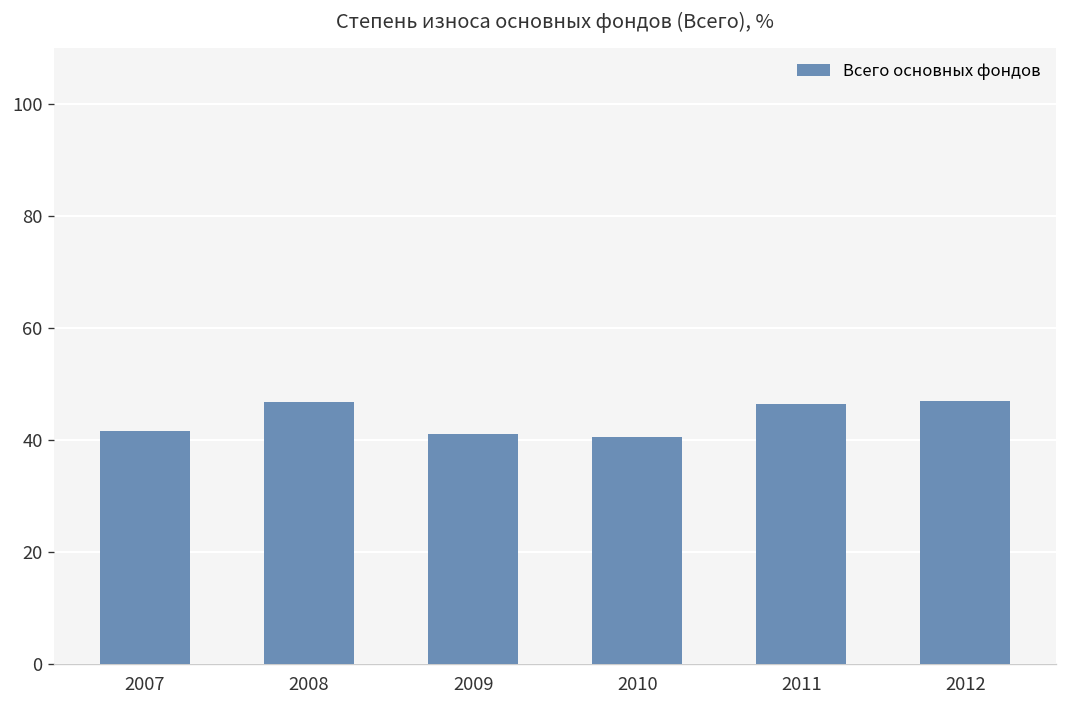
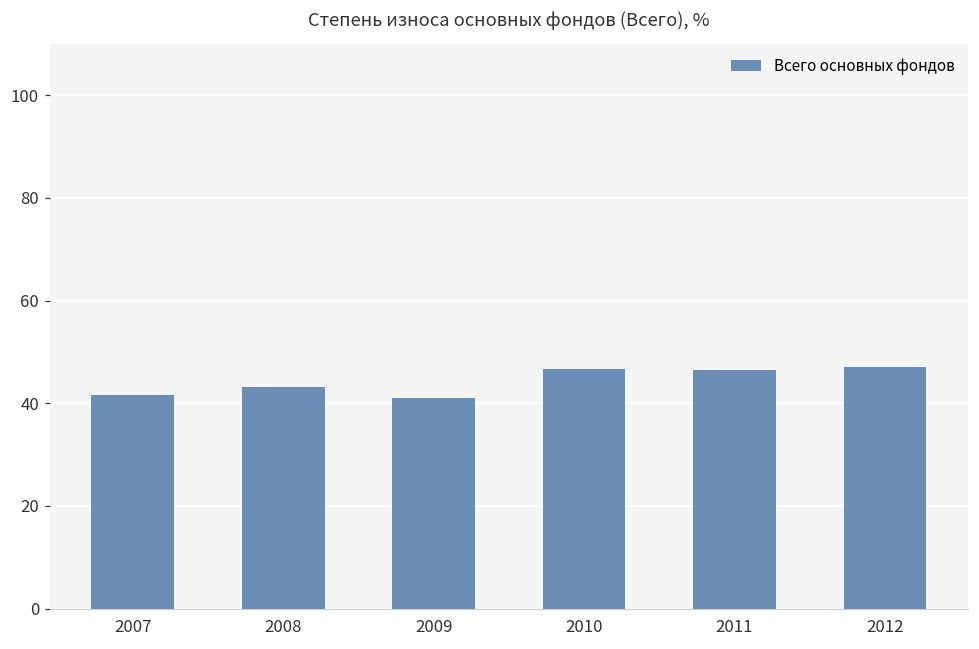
2008: 47 -> 43
2010: 41 -> 47
